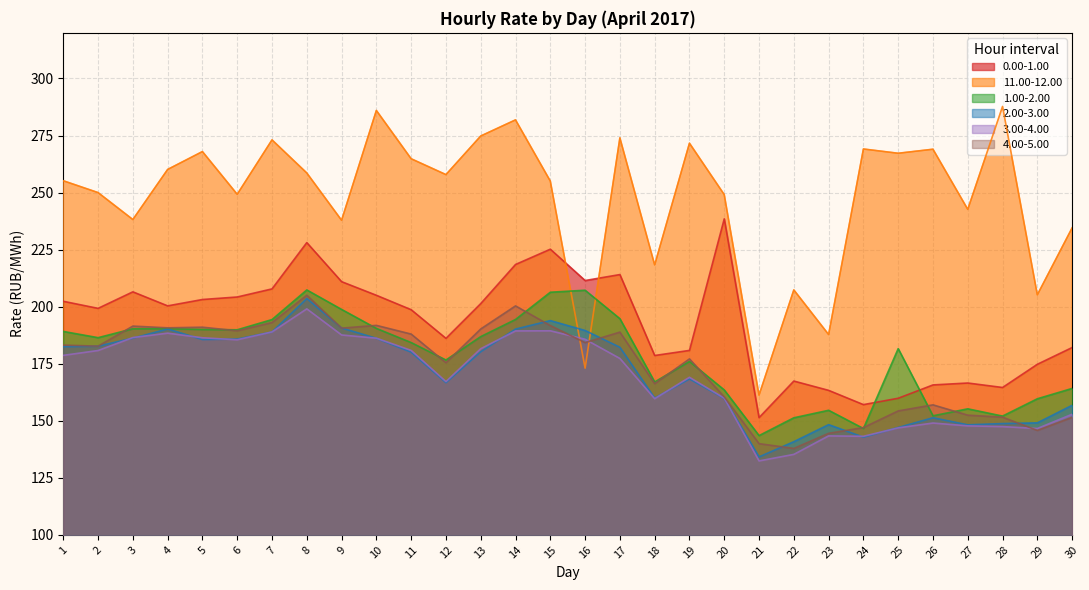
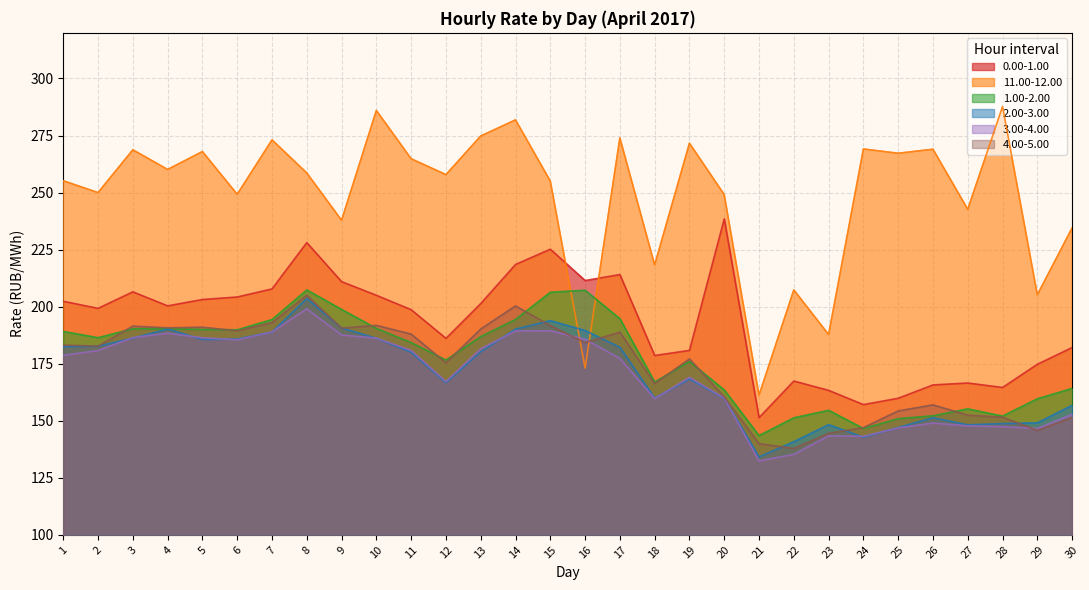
11.00-12.00, 3: 238 -> 269
1.00-2.00, 25: 182 -> 151
